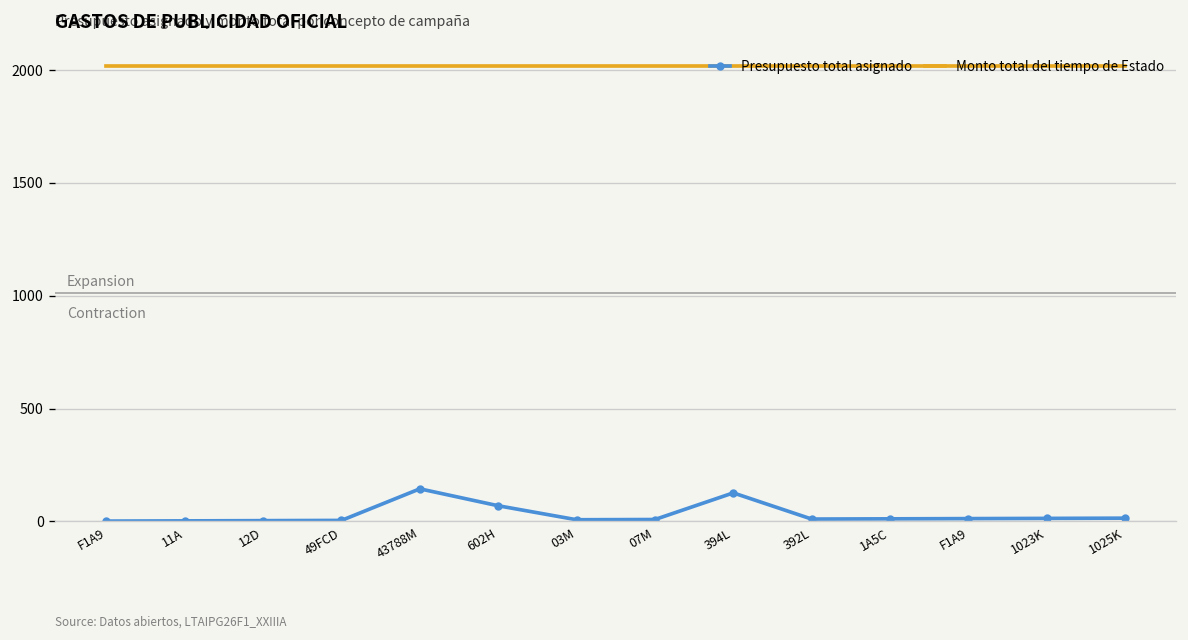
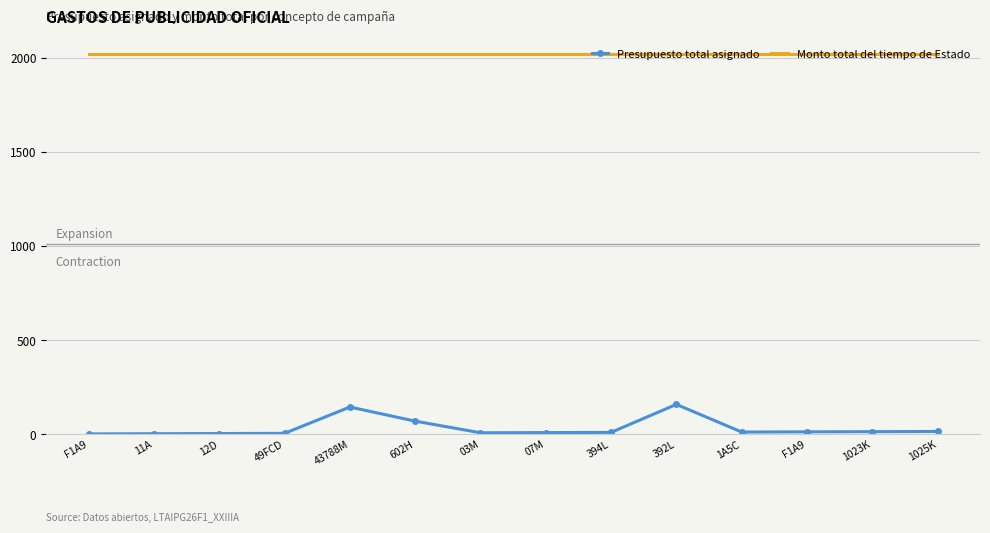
Presupuesto total asignado, 394L: 130 -> 10
Presupuesto total asignado, 392L: 10 -> 160
